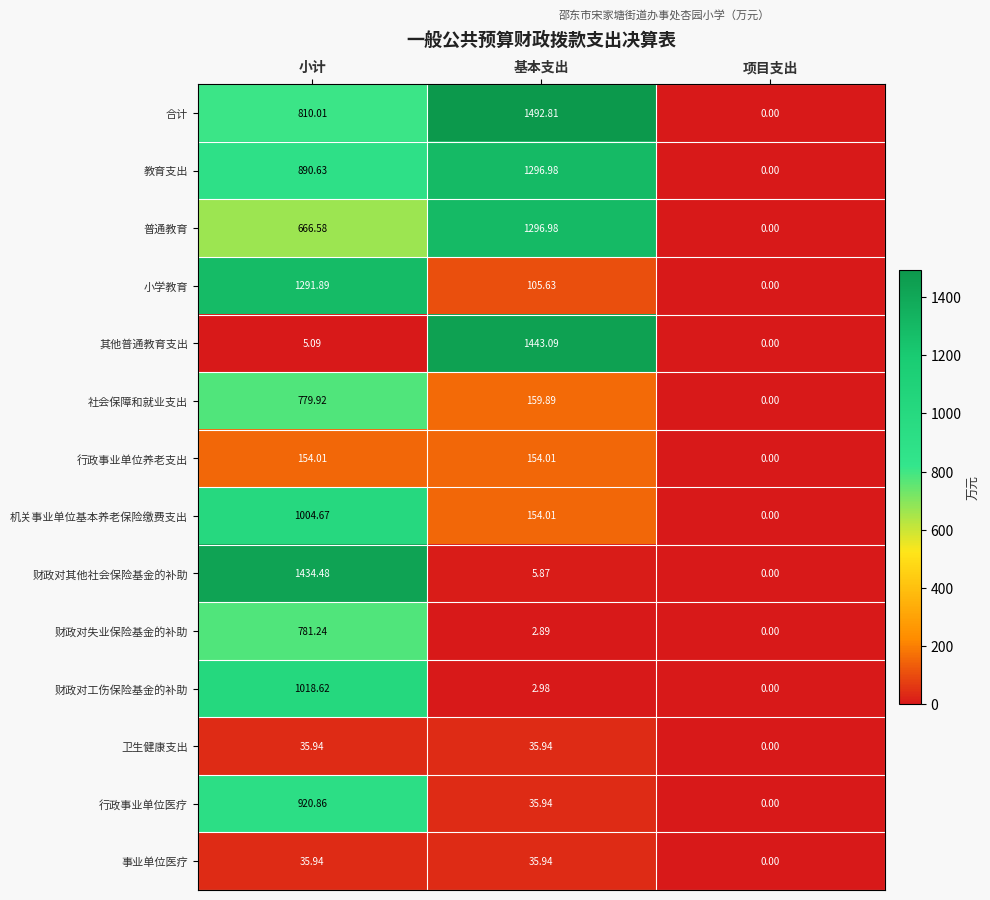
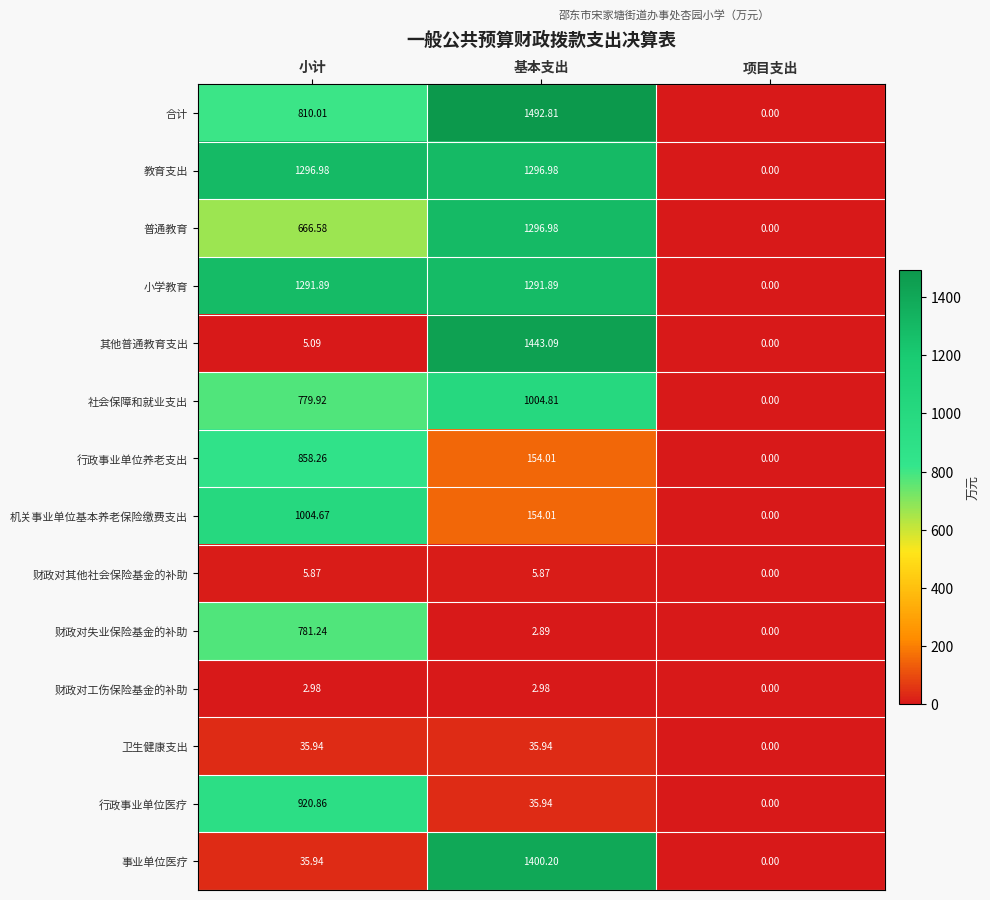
教育支出, 小计: 890.63 -> 1296.98
小学教育, 基本支出: 105.63 -> 1291.89
社会保障和就业支出, 基本支出: 159.89 -> 1004.81
行政事业单位养老支出, 小计: 154.01 -> 858.26
财政对其他社会保险基金的补助, 小计: 1434.48 -> 5.87
财政对工伤保险基金的补助, 小计: 1018.62 -> 2.98
事业单位医疗, 基本支出: 35.94 -> 1400.20
